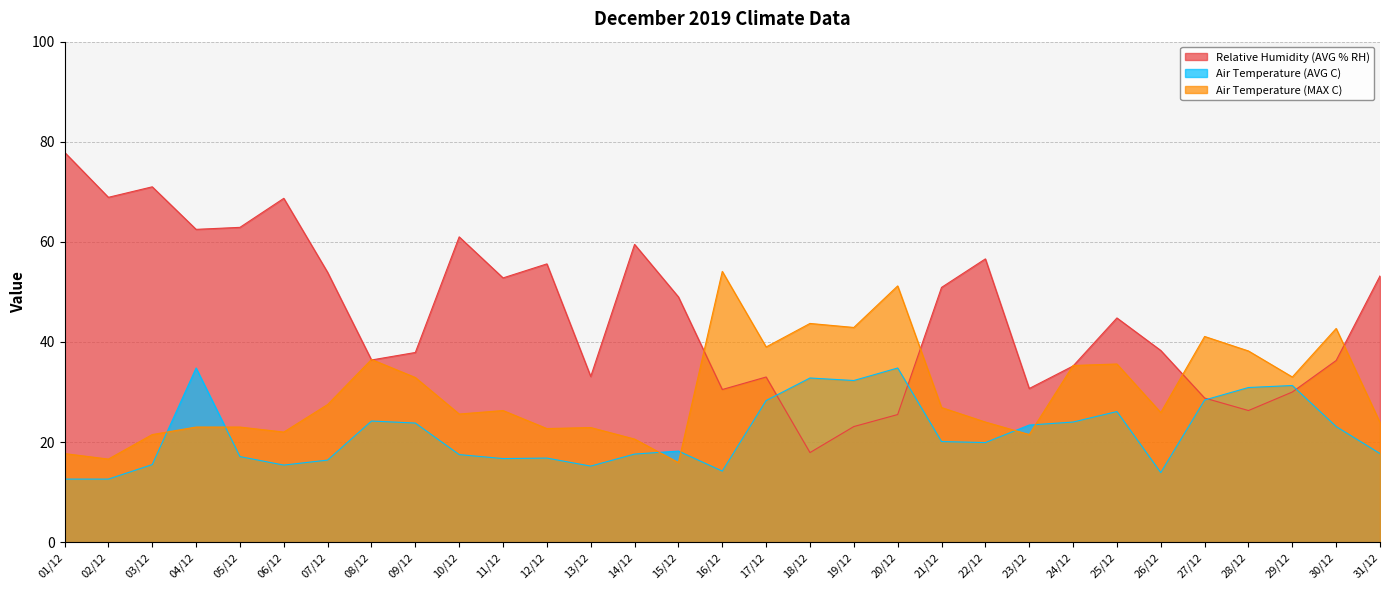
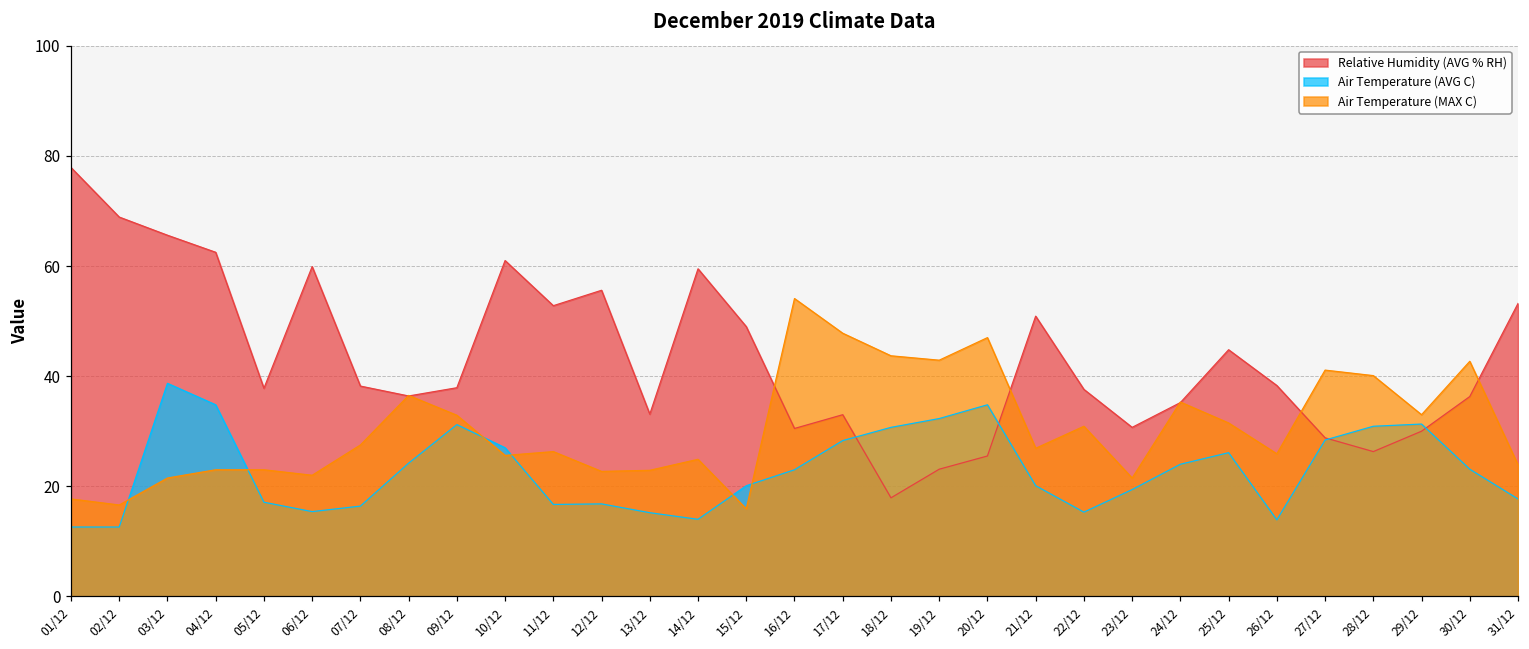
Relative Humidity (AVG % RH), 03/12: 71 -> 66
Air Temperature (AVG C), 03/12: 16 -> 39
Relative Humidity (AVG % RH), 05/12: 63 -> 38
Relative Humidity (AVG % RH), 06/12: 69 -> 60
Relative Humidity (AVG % RH), 07/12: 54 -> 38
Air Temperature (AVG C), 09/12: 24 -> 31
Air Temperature (AVG C), 10/12: 18 -> 27
Air Temperature (AVG C), 14/12: 18 -> 14
Air Temperature (MAX C), 14/12: 21 -> 25
Air Temperature (AVG C), 15/12: 18 -> 20
Air Temperature (AVG C), 16/12: 14 -> 23
Air Temperature (MAX C), 17/12: 39 -> 48
Air Temperature (AVG C), 18/12: 33 -> 31
Air Temperature (MAX C), 20/12: 51 -> 47
Relative Humidity (AVG % RH), 22/12: 57 -> 38
Air Temperature (AVG C), 22/12: 20 -> 15
Air Temperature (MAX C), 22/12: 24 -> 31
Air Temperature (AVG C), 23/12: 23 -> 19
Air Temperature (MAX C), 25/12: 36 -> 32
Air Temperature (MAX C), 28/12: 38 -> 40
